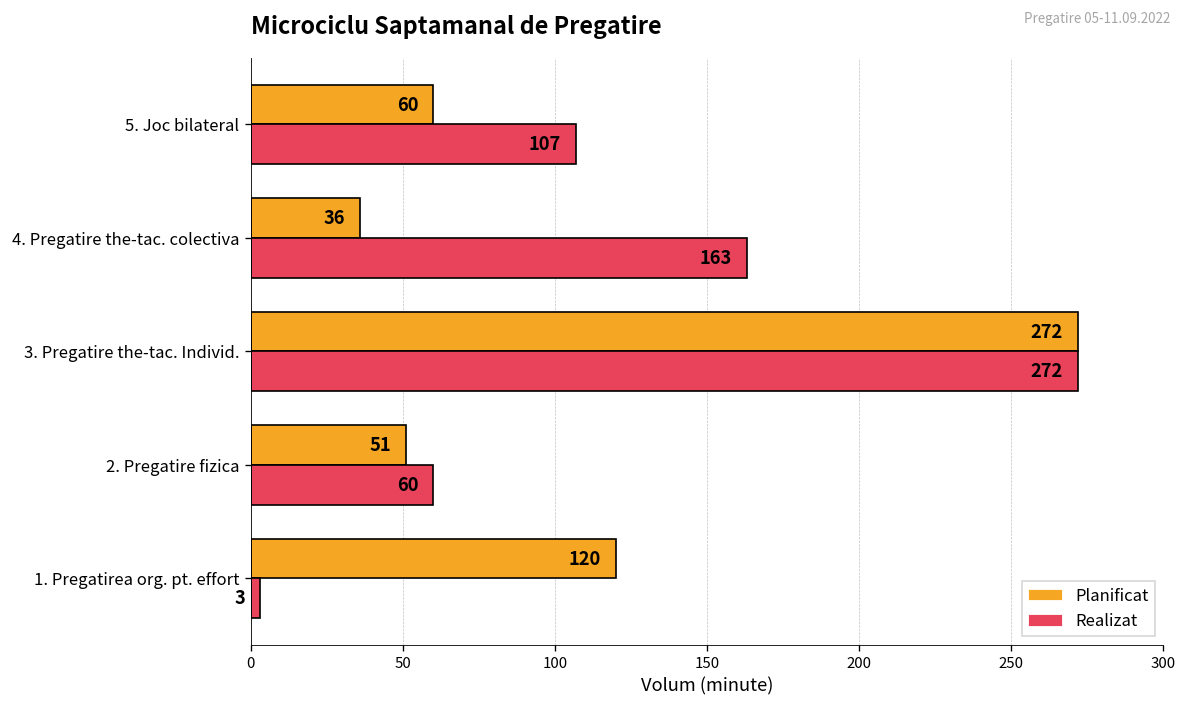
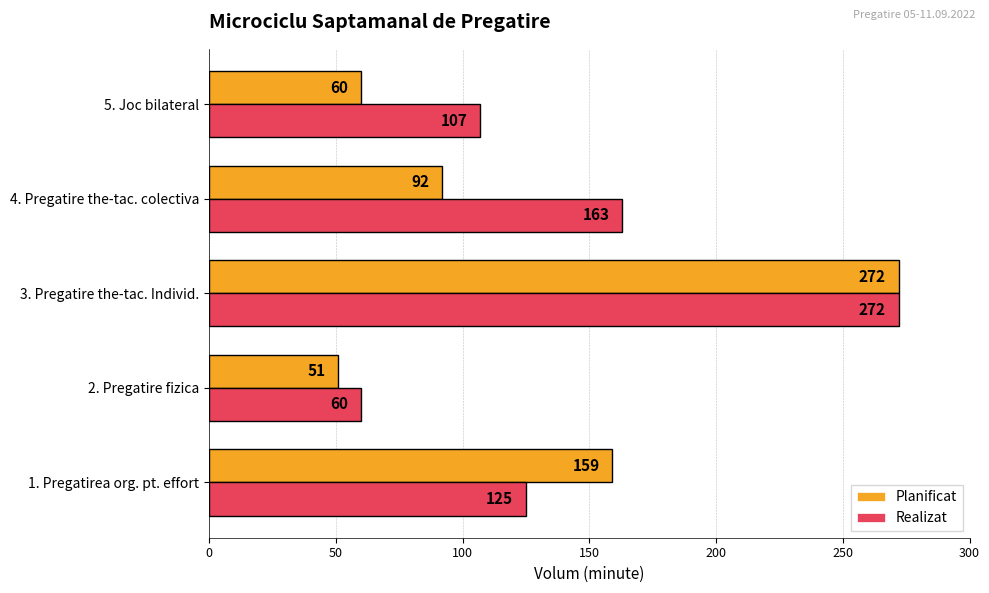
Planificat, 4. Pregatire the-tac. colectiva: 36 -> 92
Planificat, 1. Pregatirea org. pt. effort: 120 -> 159
Realizat, 1. Pregatirea org. pt. effort: 3 -> 125
